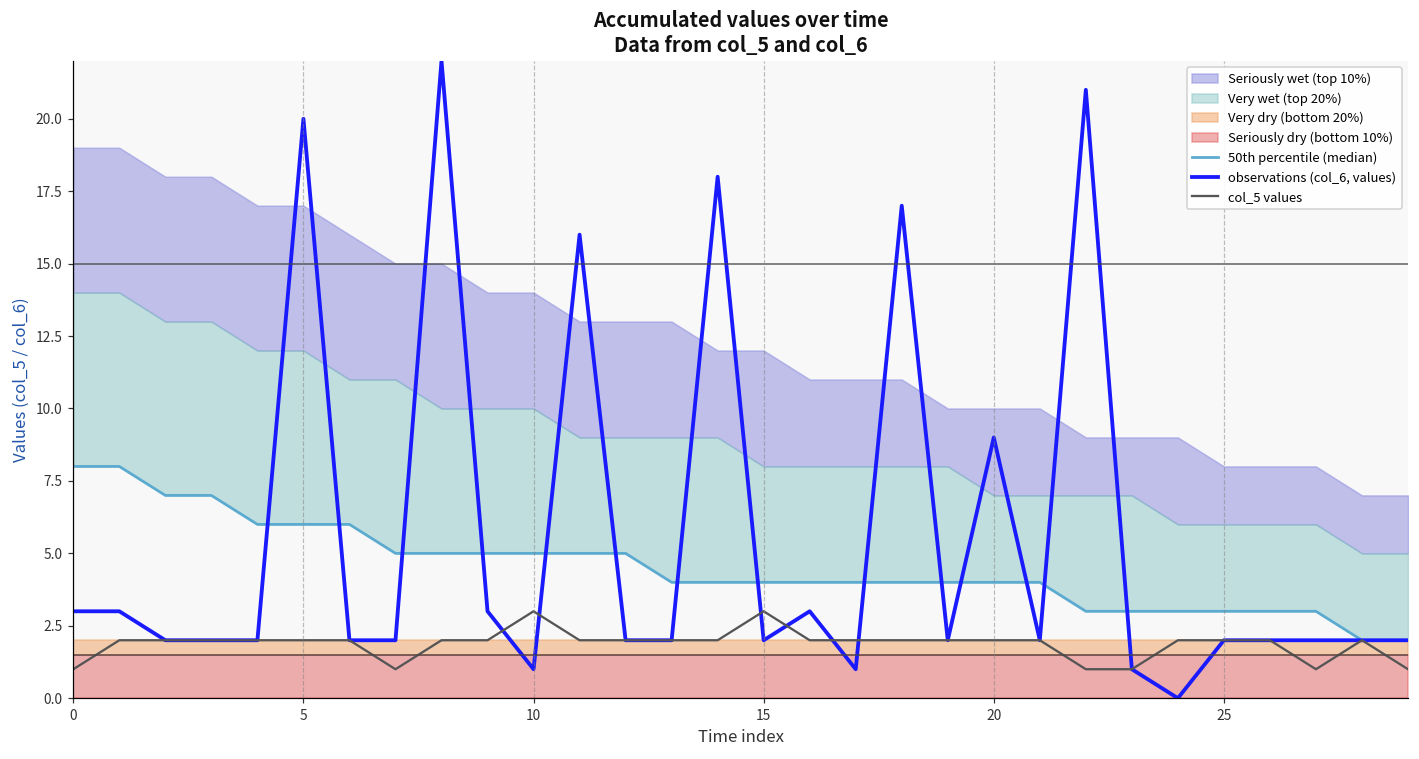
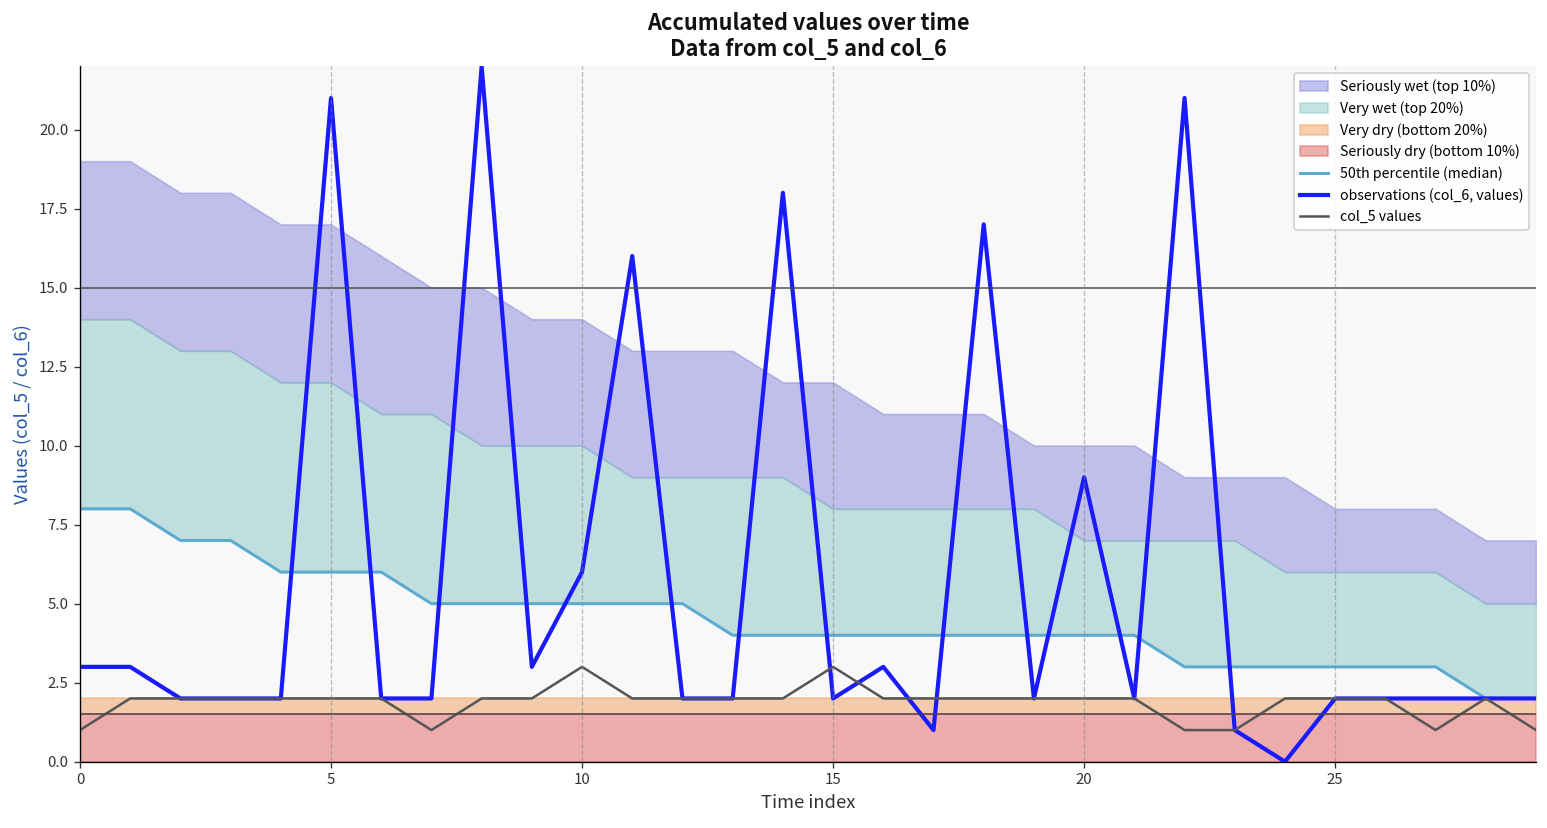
observations (col_6, values), 5: 20 -> 21
observations (col_6, values), 10: 1 -> 6
